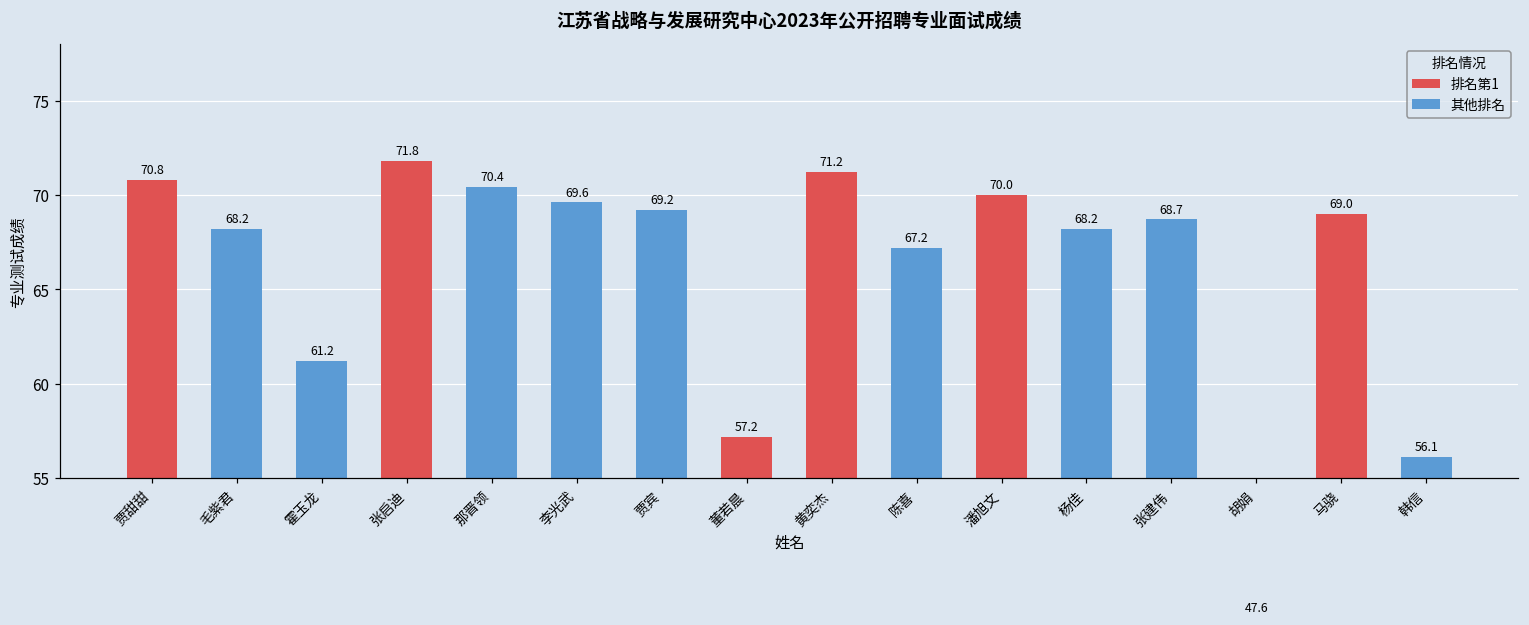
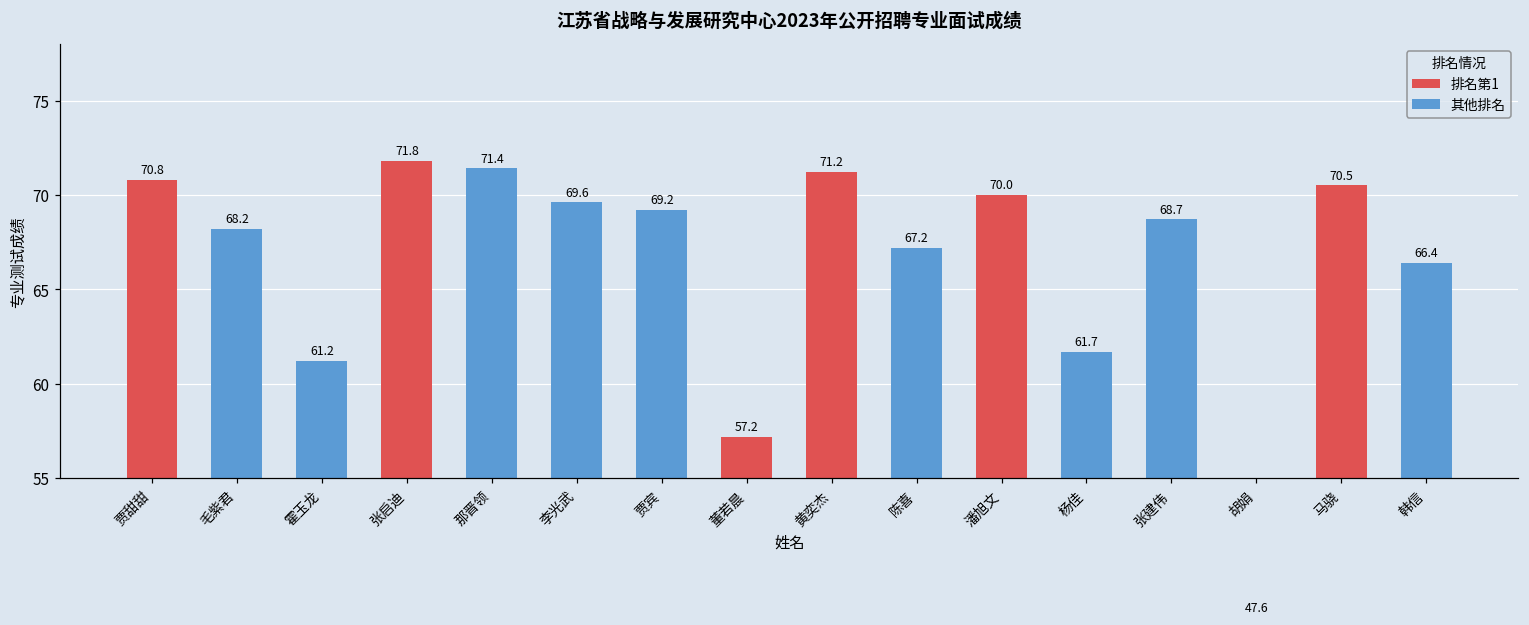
那晋领: 70.4 -> 71.4
杨佳: 68.2 -> 61.7
马骁: 69.0 -> 70.5
韩信: 56.1 -> 66.4
